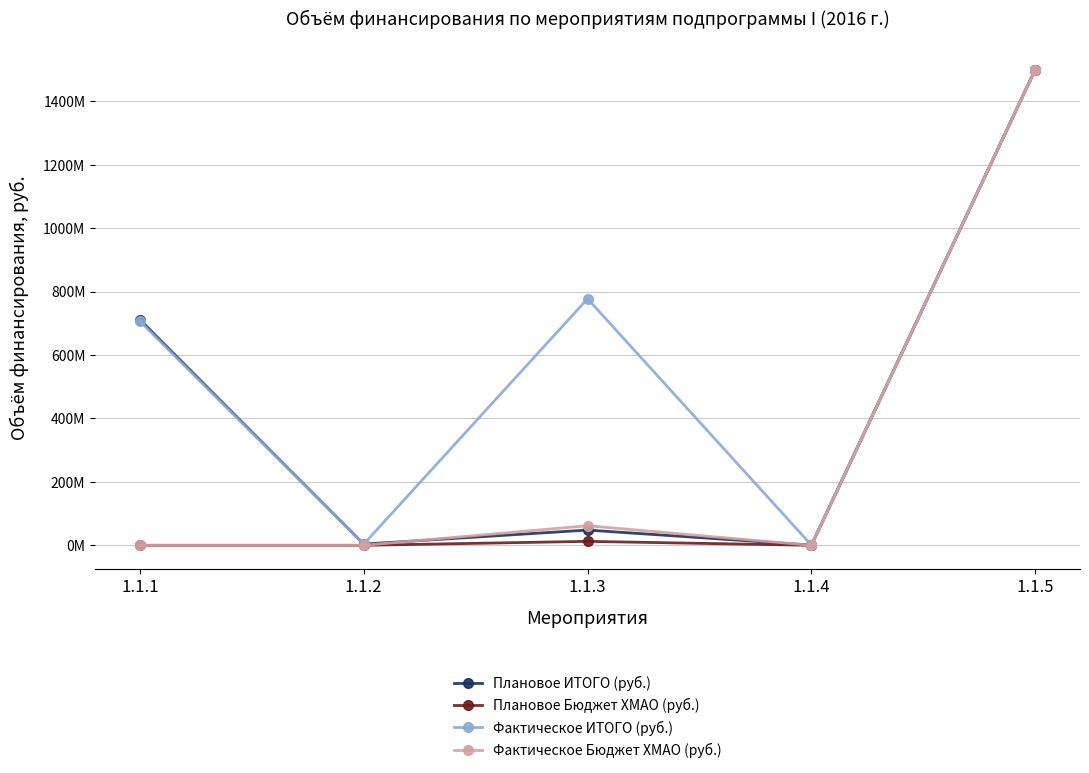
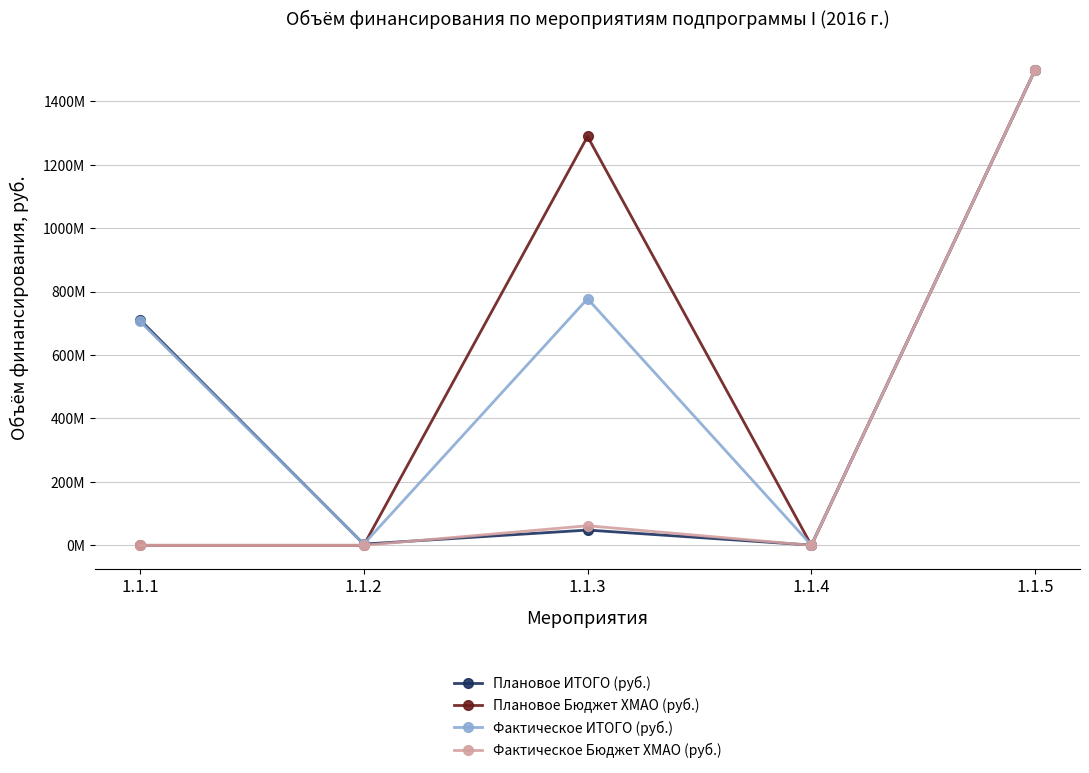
Плановое Бюджет ХМАО (руб.), 1.1.3: 10000000 -> 1290000000
